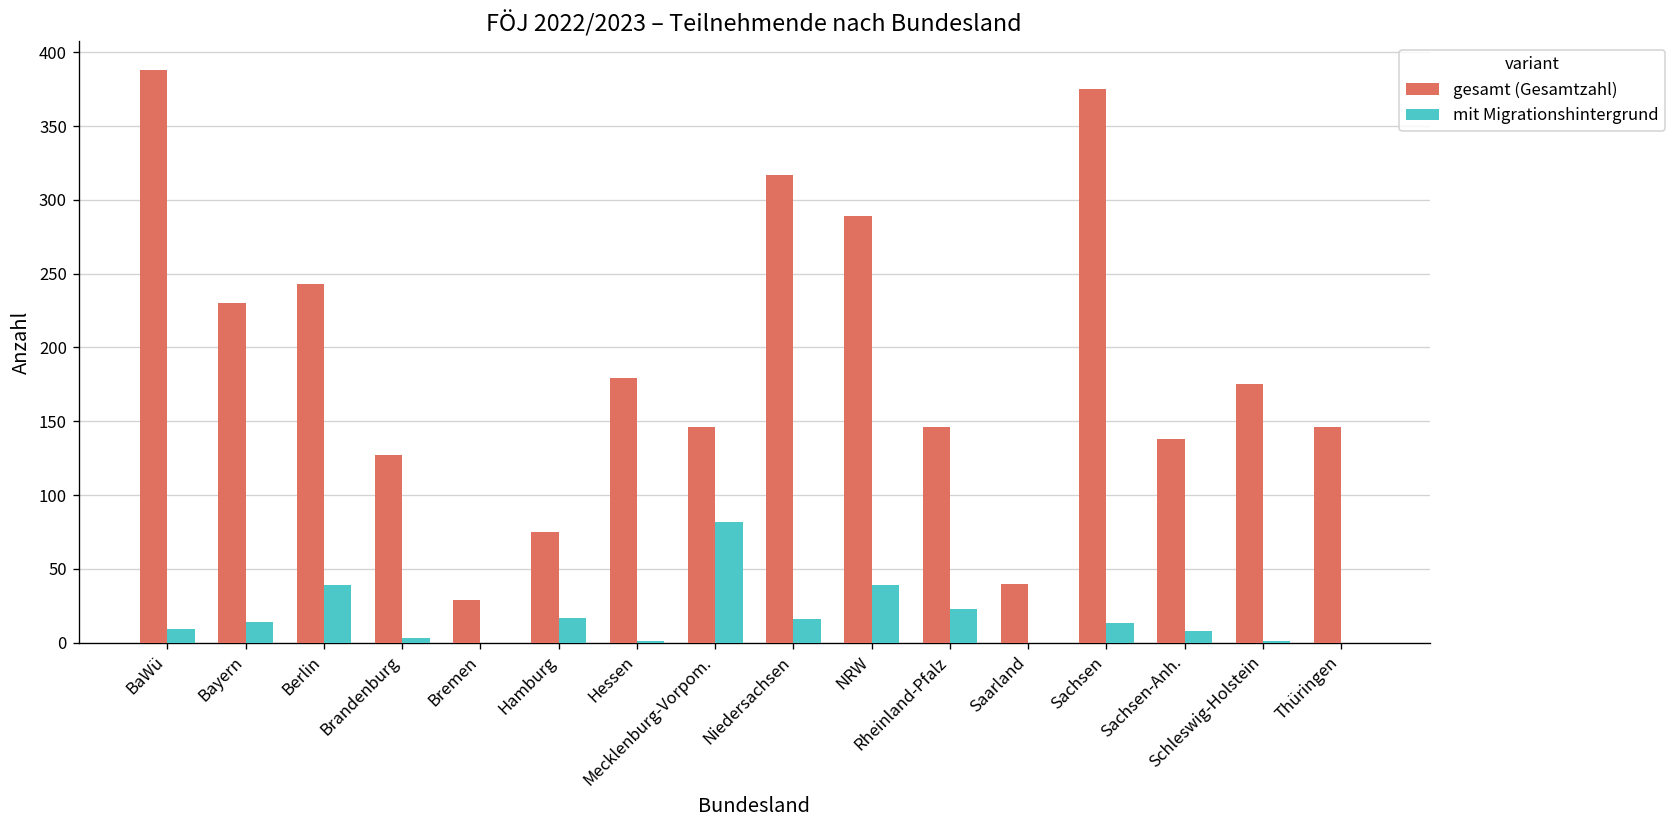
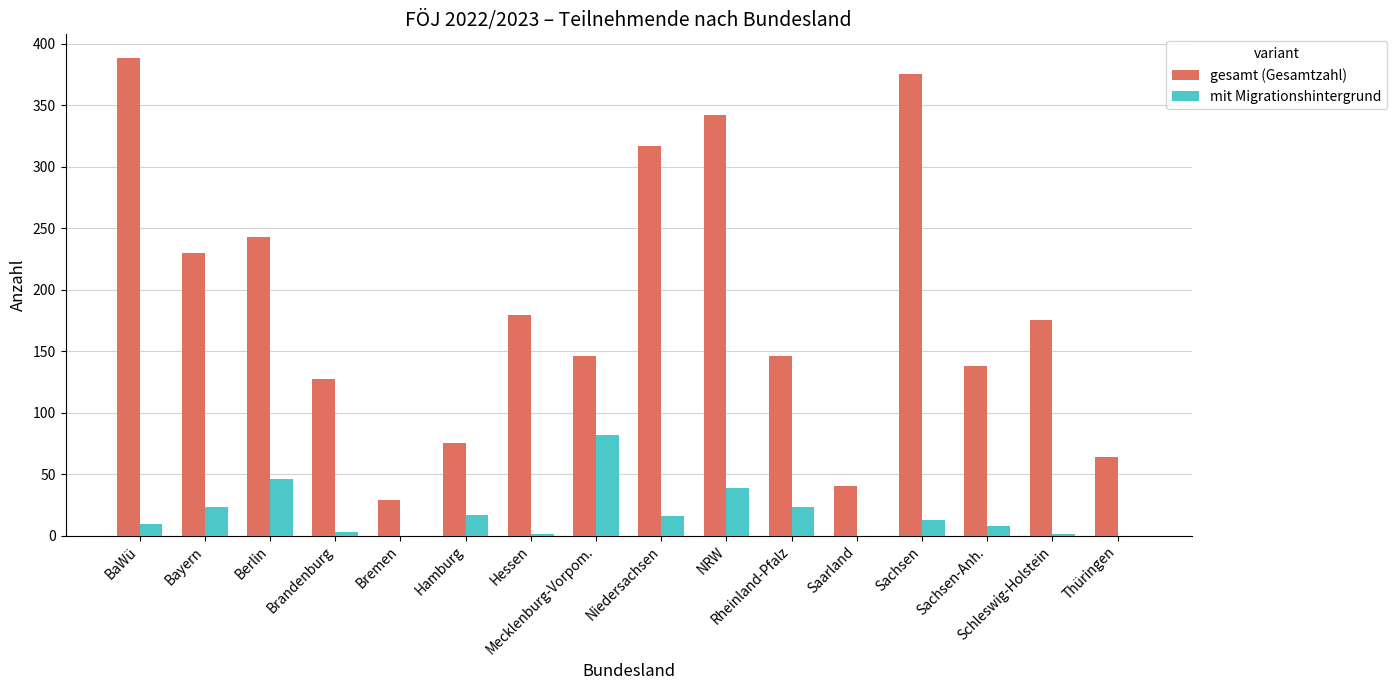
mit Migrationshintergrund, Bayern: 14 -> 23
mit Migrationshintergrund, Berlin: 39 -> 46
gesamt (Gesamtzahl), NRW: 289 -> 342
gesamt (Gesamtzahl), Thüringen: 146 -> 64
